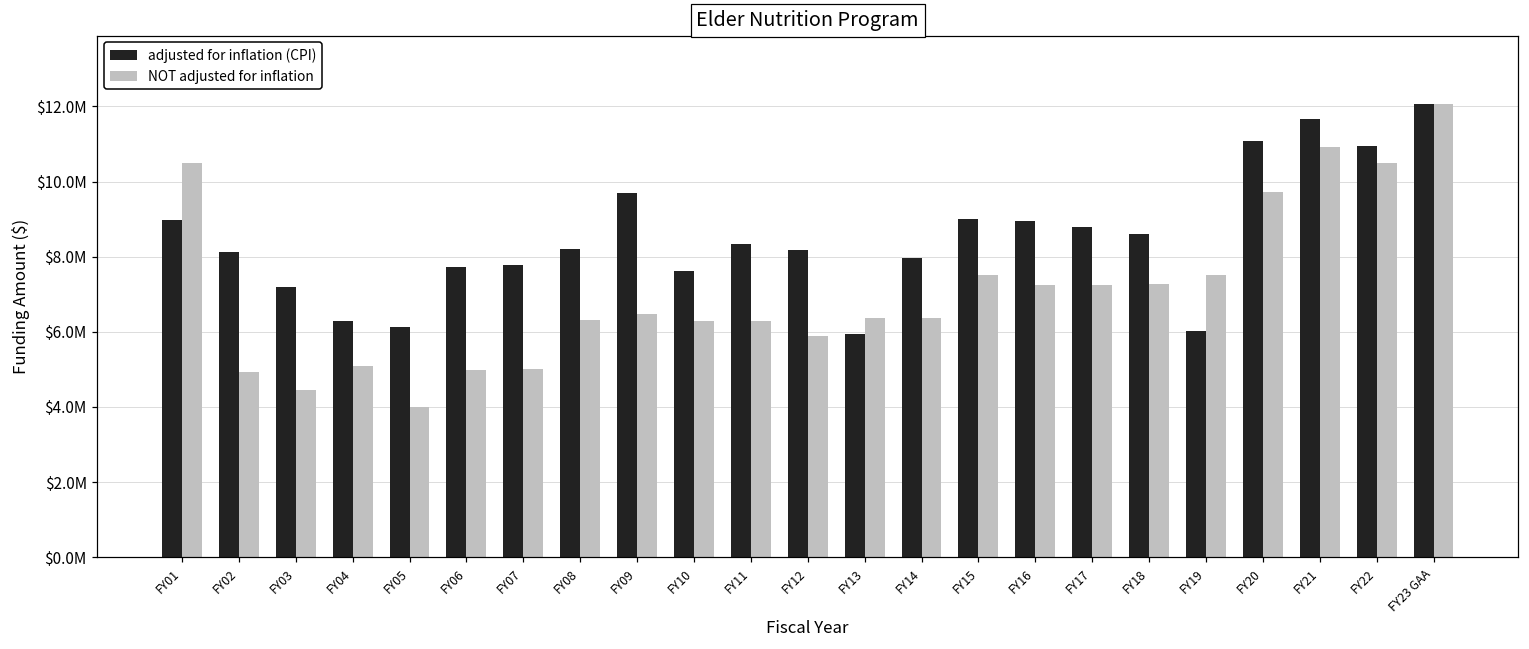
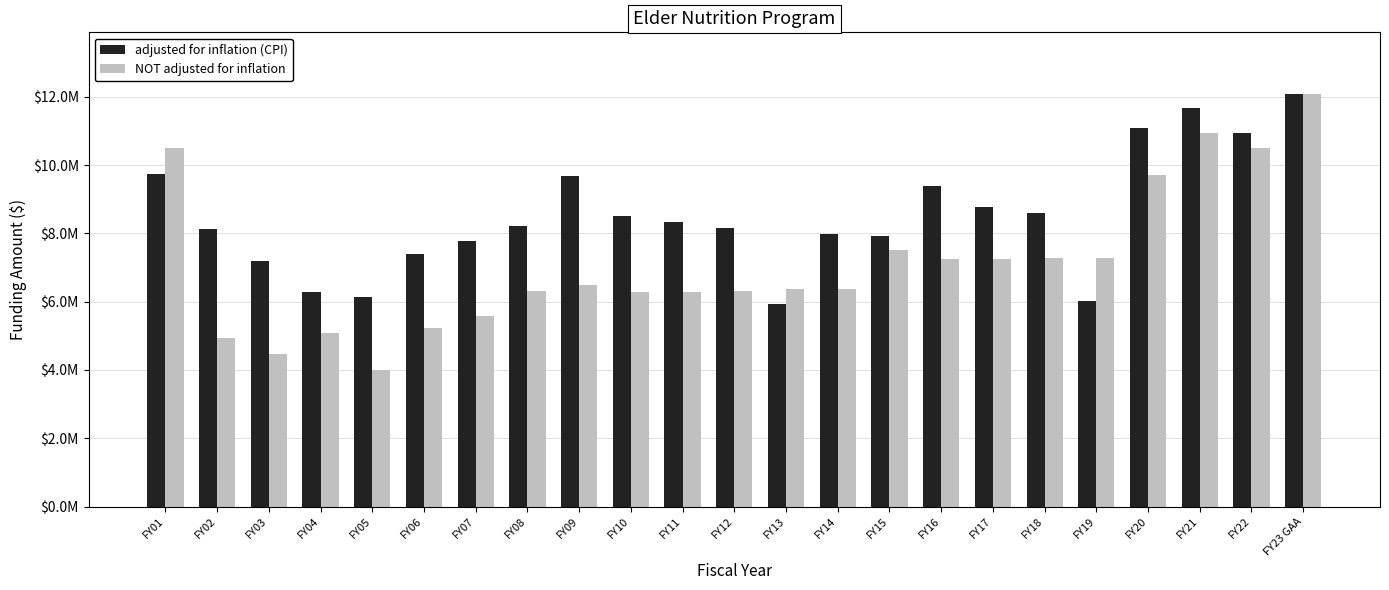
adjusted for inflation (CPI), FY01: $9000000 -> $9700000
adjusted for inflation (CPI), FY06: $7700000 -> $7400000
NOT adjusted for inflation, FY06: $5000000 -> $5200000
NOT adjusted for inflation, FY07: $5000000 -> $5600000
adjusted for inflation (CPI), FY10: $7600000 -> $8500000
NOT adjusted for inflation, FY12: $5900000 -> $6300000
adjusted for inflation (CPI), FY15: $9000000 -> $7900000
adjusted for inflation (CPI), FY16: $8900000 -> $9400000
NOT adjusted for inflation, FY19: $7500000 -> $7300000
